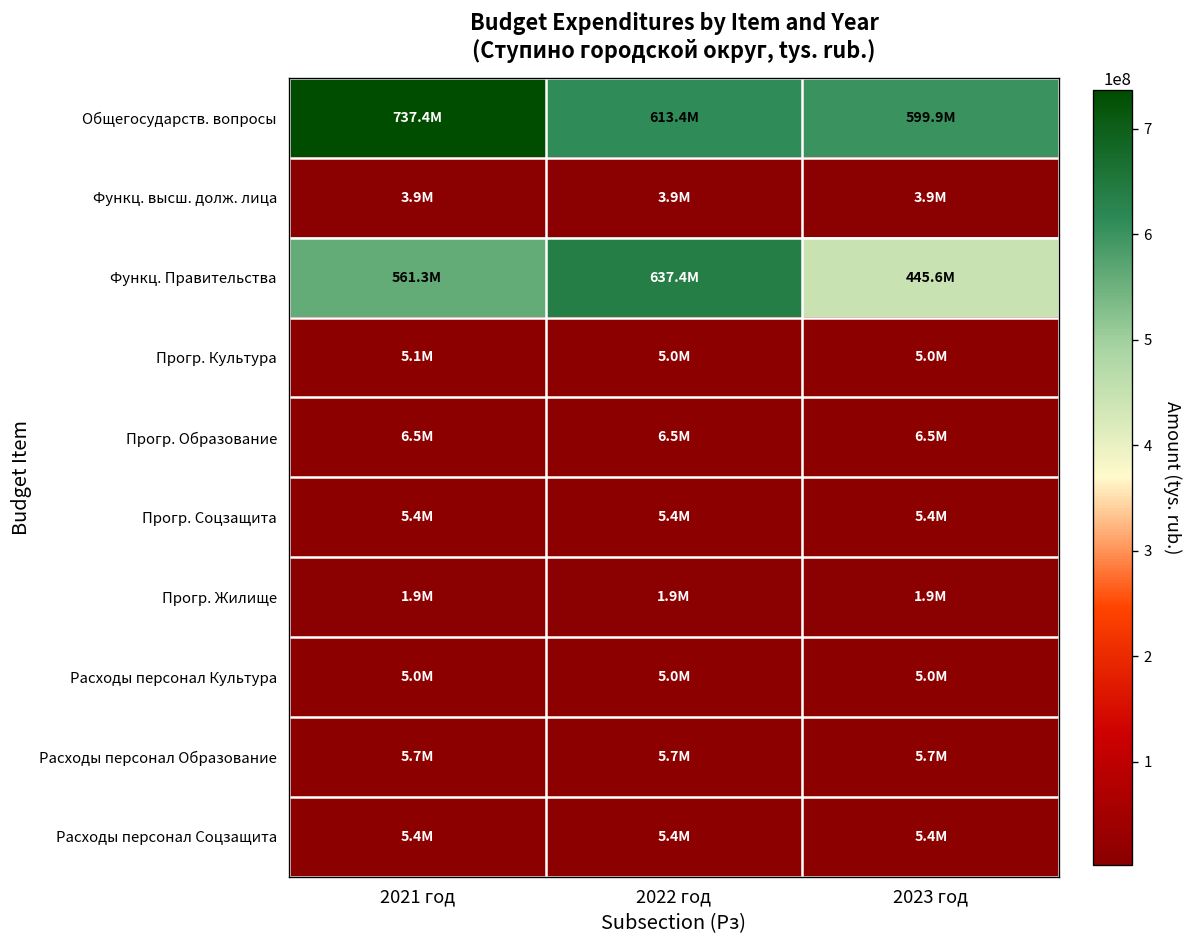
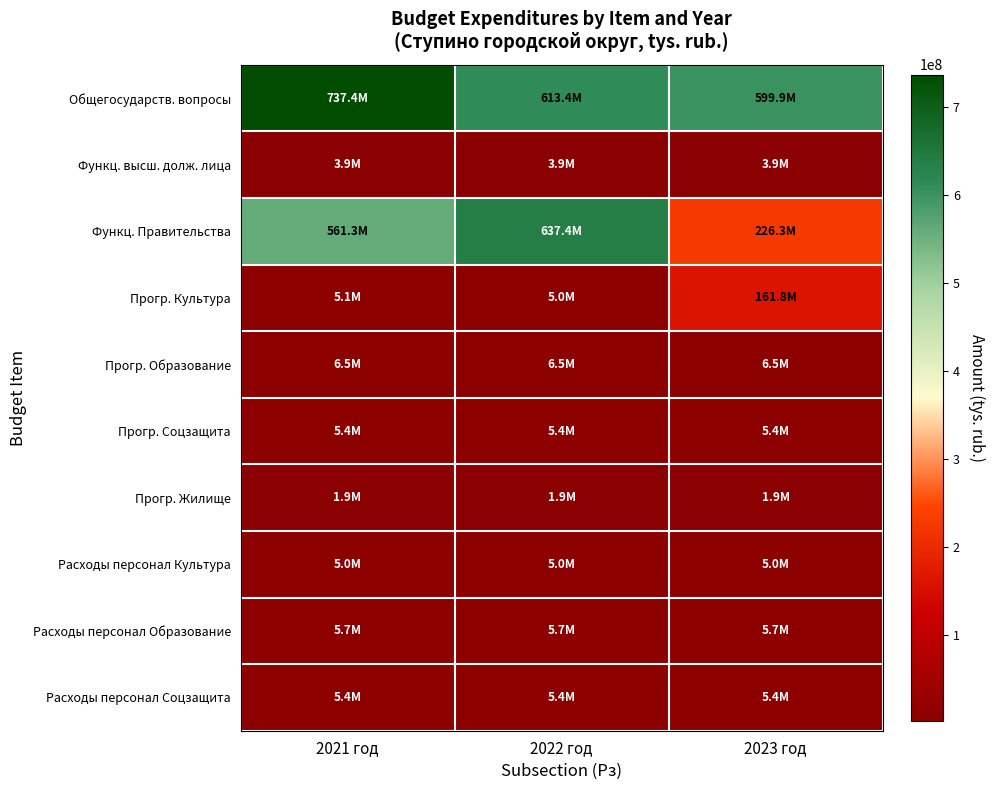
Функц. Правительства, 2023 год: 445.6M -> 226.3M
Прогр. Культура, 2023 год: 5.0M -> 161.8M
